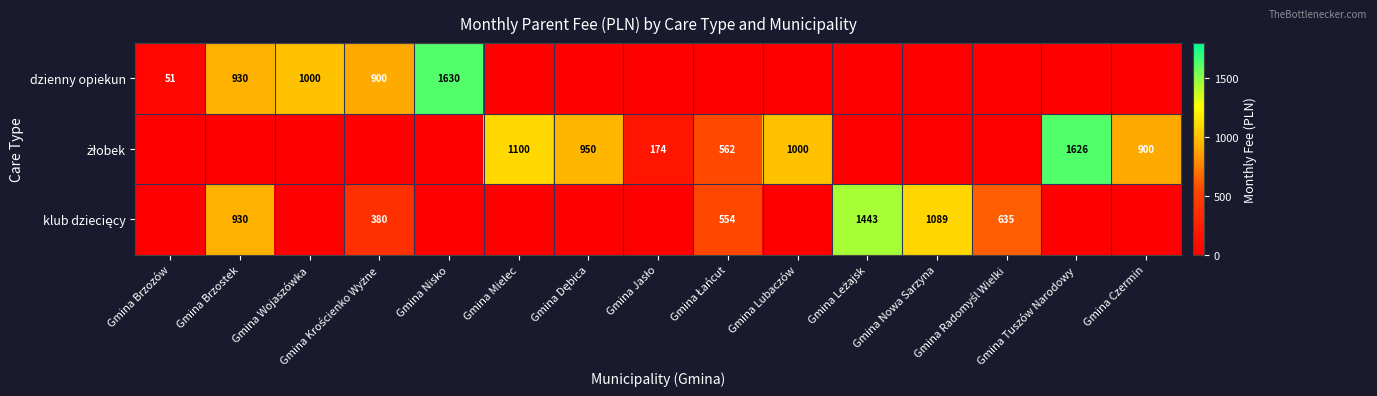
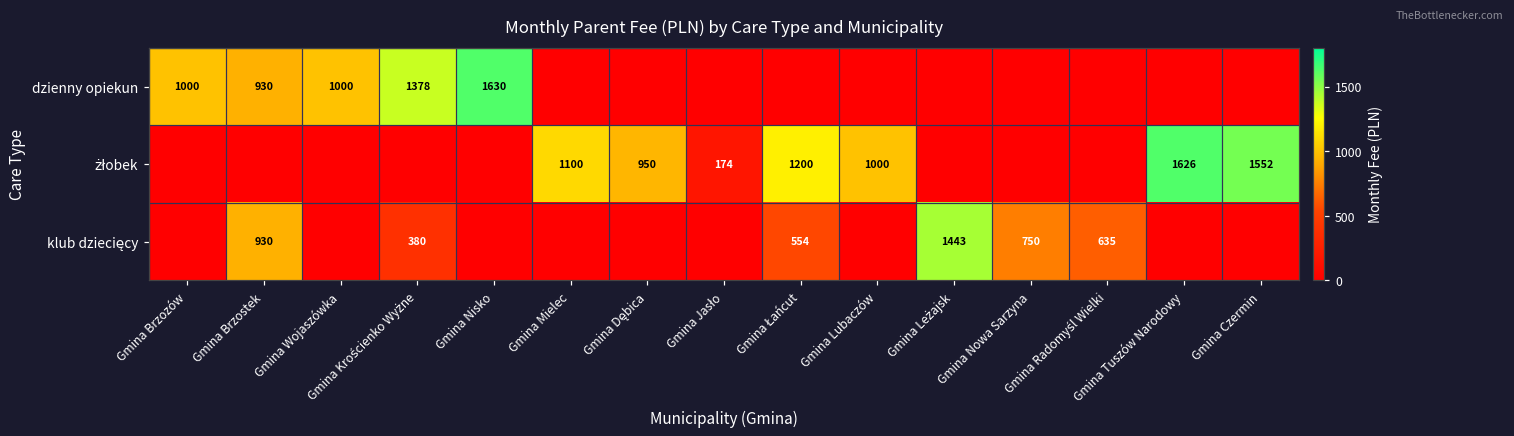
dzienny opiekun, Gmina Brzozów: 51 -> 1000
dzienny opiekun, Gmina Krościenko Wyżne: 900 -> 1378
żłobek, Gmina Łańcut: 562 -> 1200
żłobek, Gmina Czermin: 900 -> 1552
klub dziecięcy, Gmina Nowa Sarzyna: 1089 -> 750
